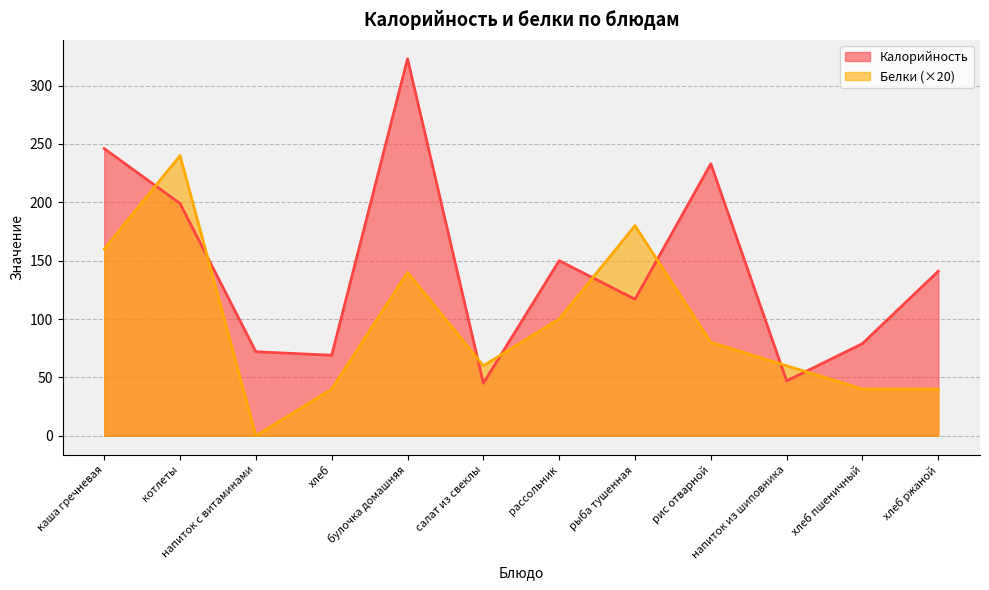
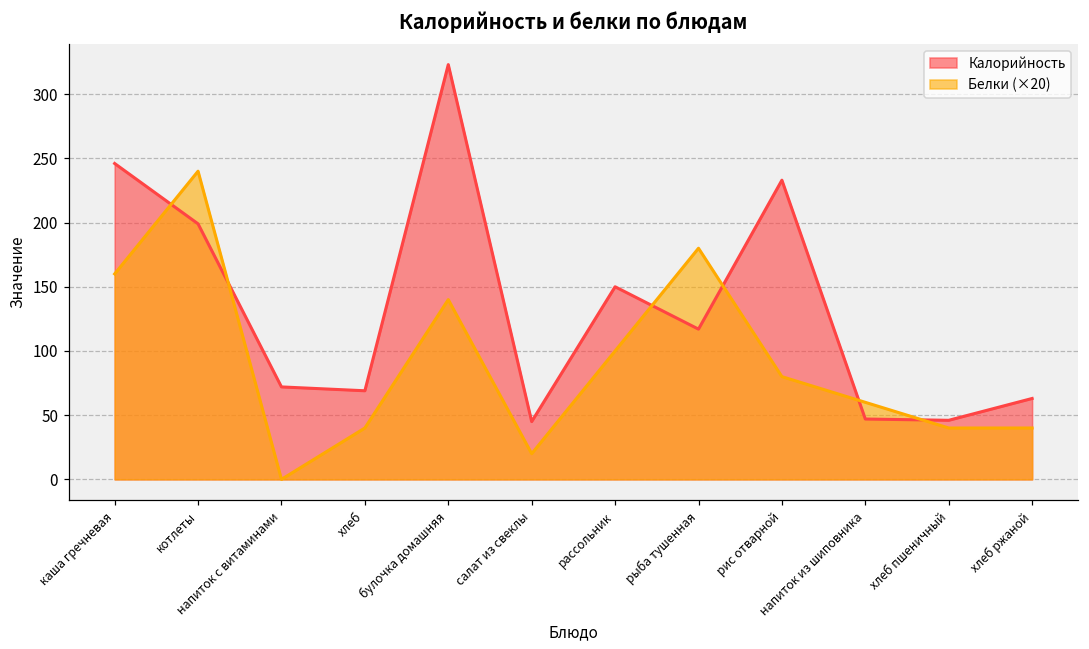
Белки (×20), салат из свеклы: 60 -> 20
Калорийность, хлеб пшеничный: 79 -> 46
Калорийность, хлеб ржаной: 141 -> 63
